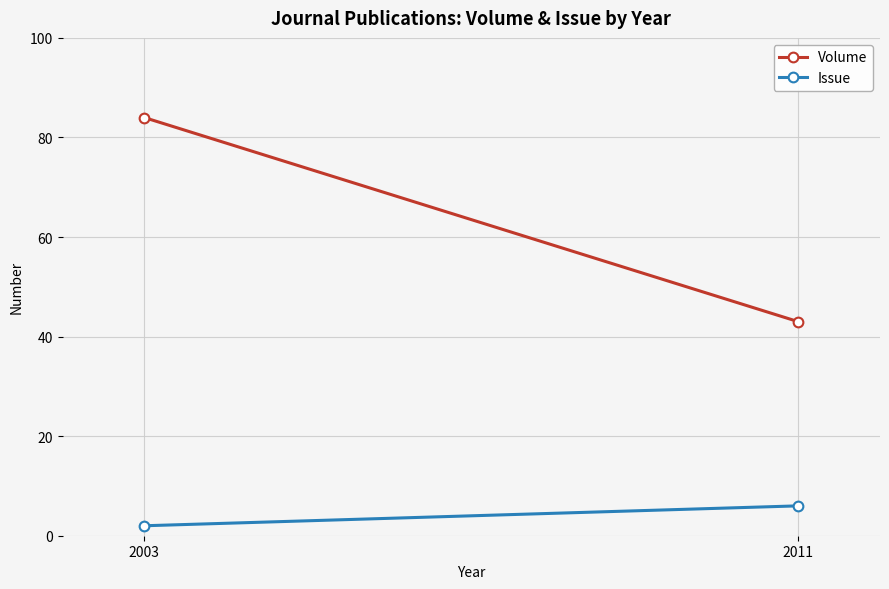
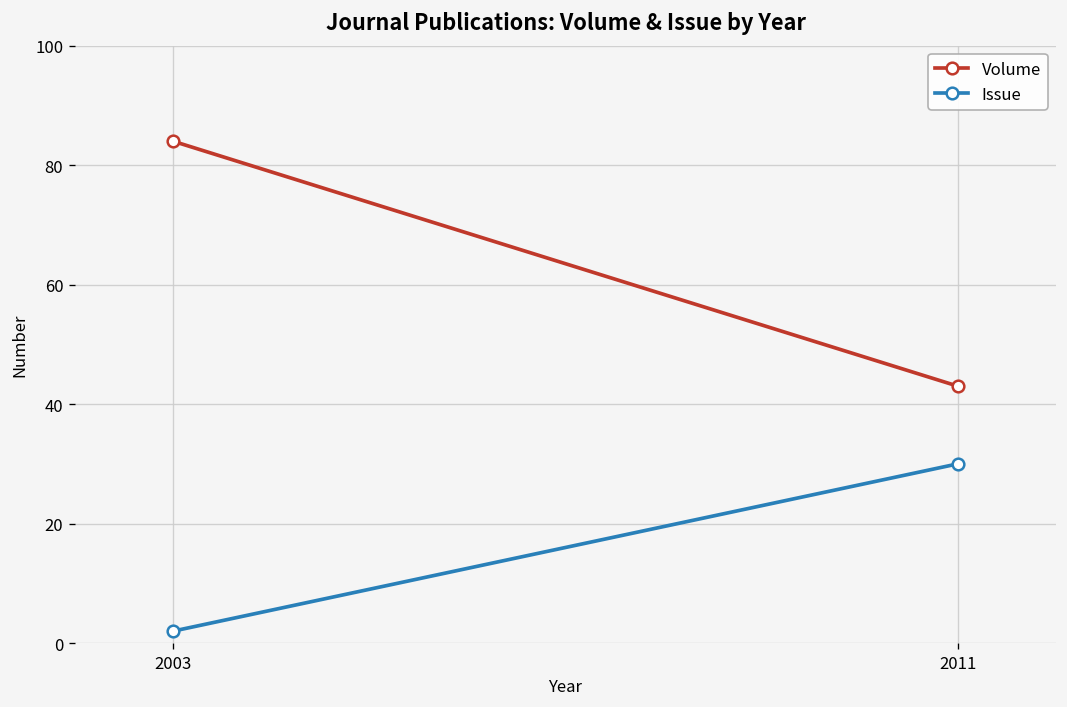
Issue, 2011: 6 -> 30
